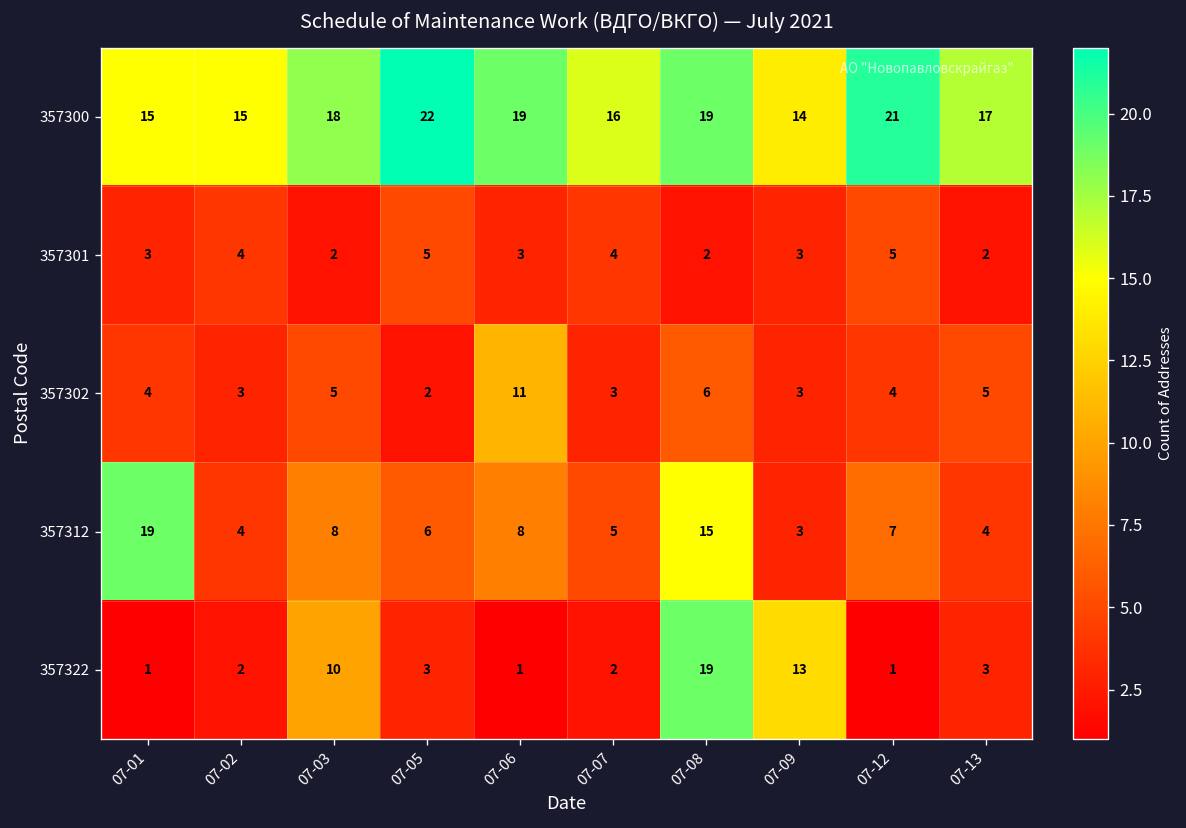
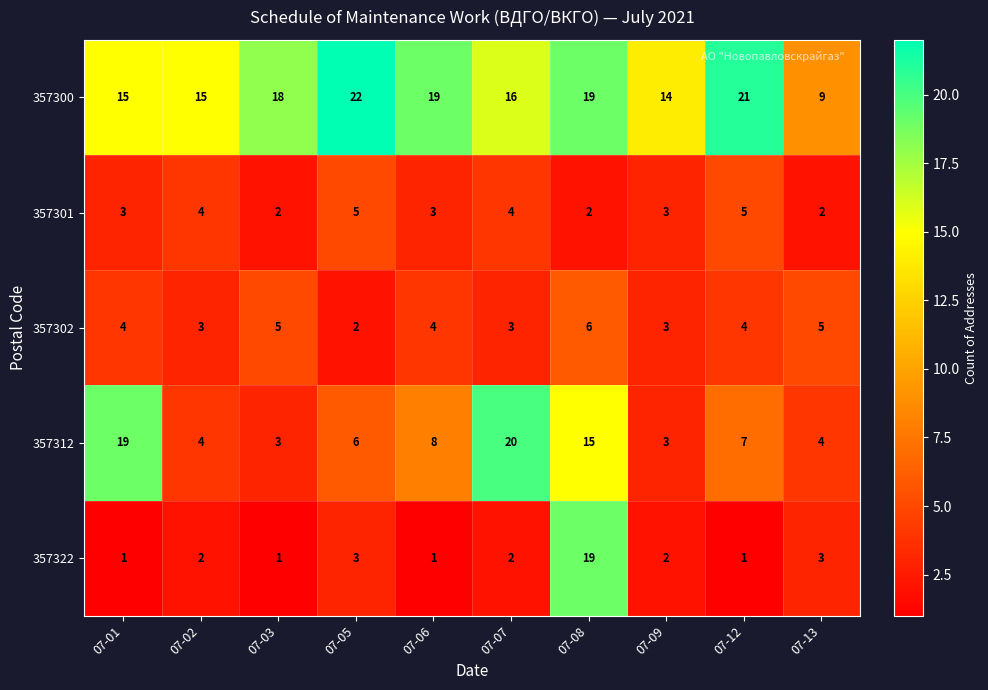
357300, 07-13: 17 -> 9
357302, 07-06: 11 -> 4
357312, 07-03: 8 -> 3
357312, 07-07: 5 -> 20
357322, 07-03: 10 -> 1
357322, 07-09: 13 -> 2
